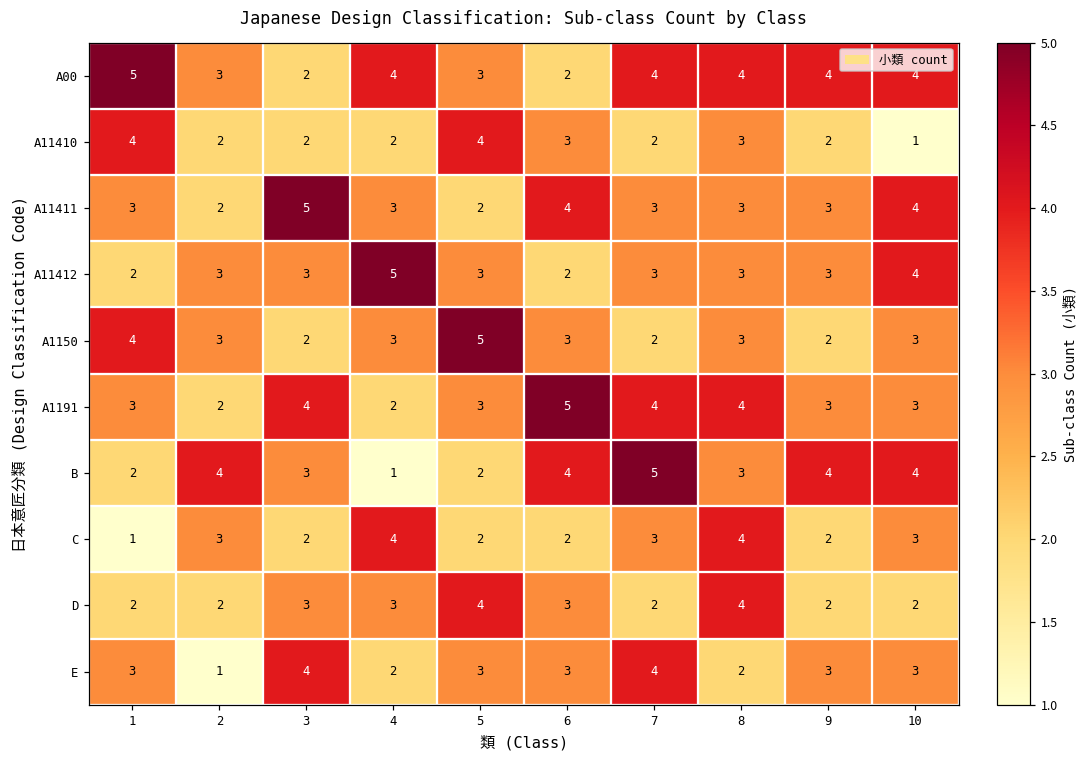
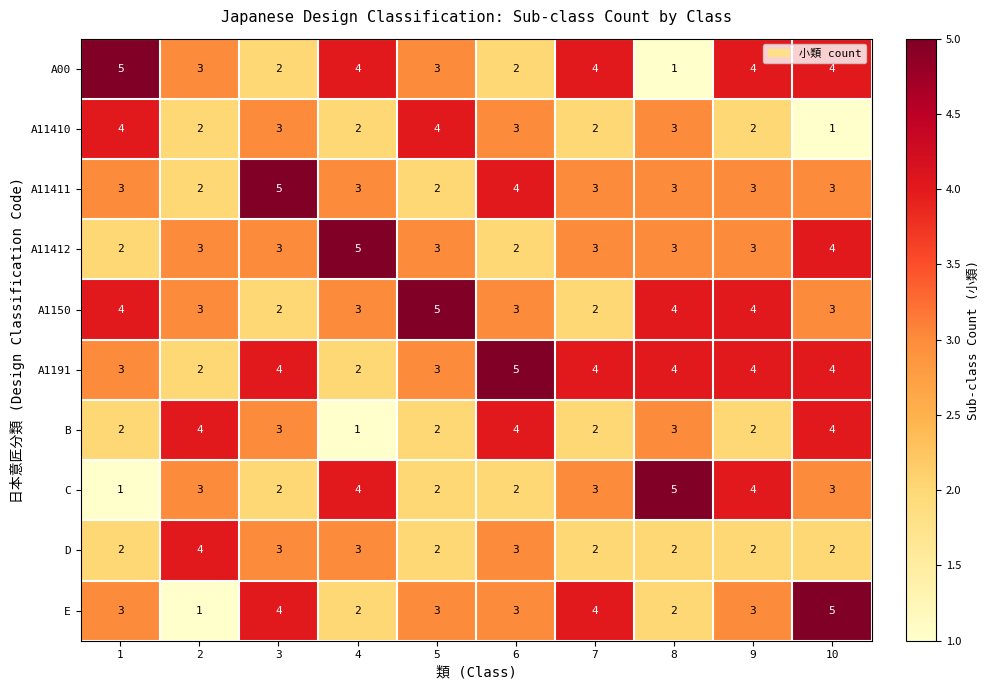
A00, 8: 4 -> 1
A11410, 3: 2 -> 3
A11411, 10: 4 -> 3
A1150, 8: 3 -> 4
A1150, 9: 2 -> 4
A1191, 9: 3 -> 4
A1191, 10: 3 -> 4
B, 7: 5 -> 2
B, 9: 4 -> 2
C, 8: 4 -> 5
C, 9: 2 -> 4
D, 2: 2 -> 4
D, 5: 4 -> 2
D, 8: 4 -> 2
E, 10: 3 -> 5
